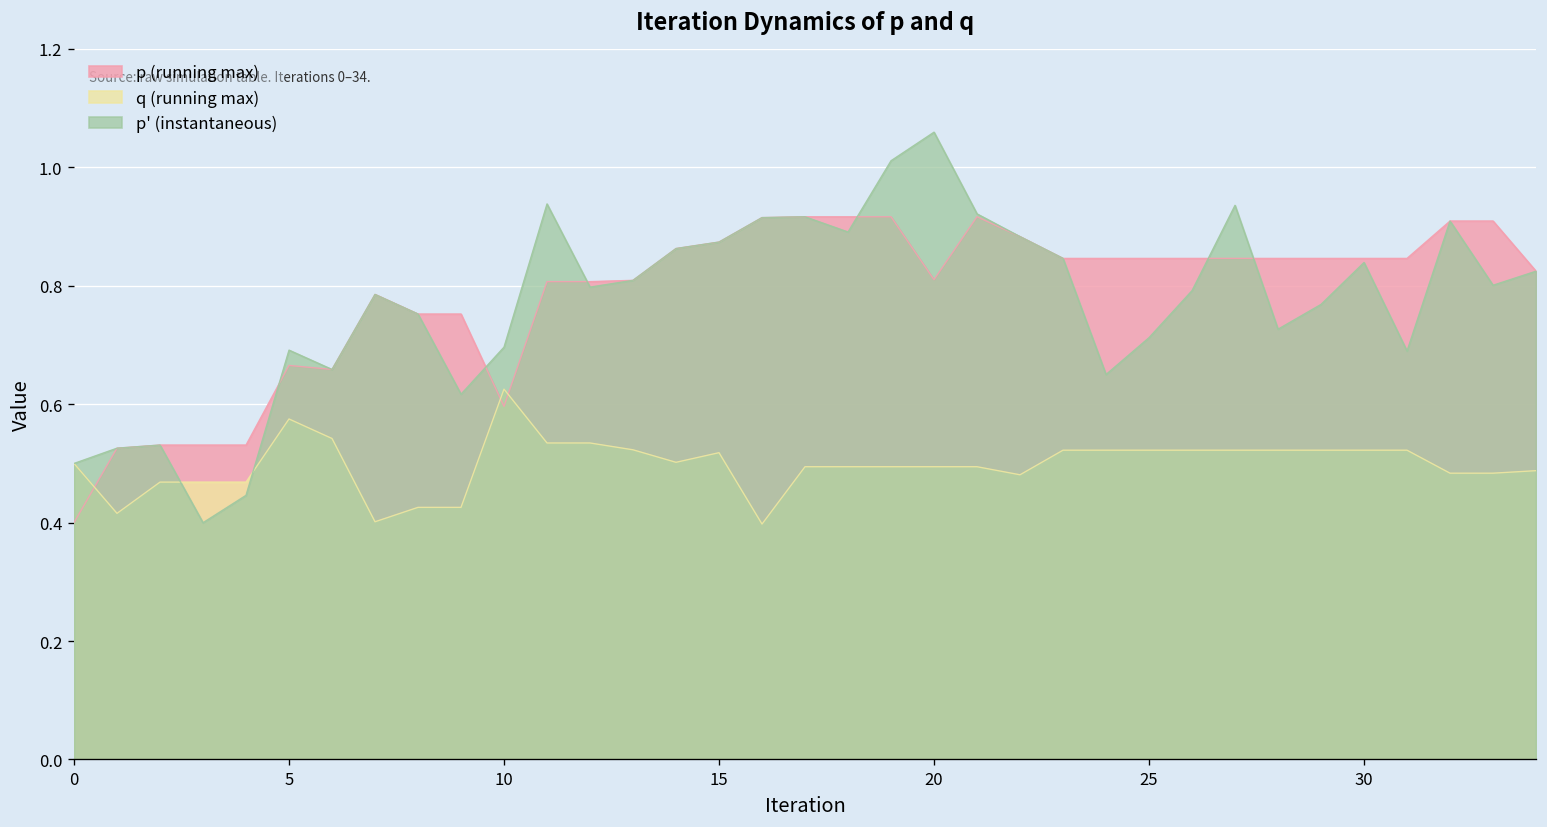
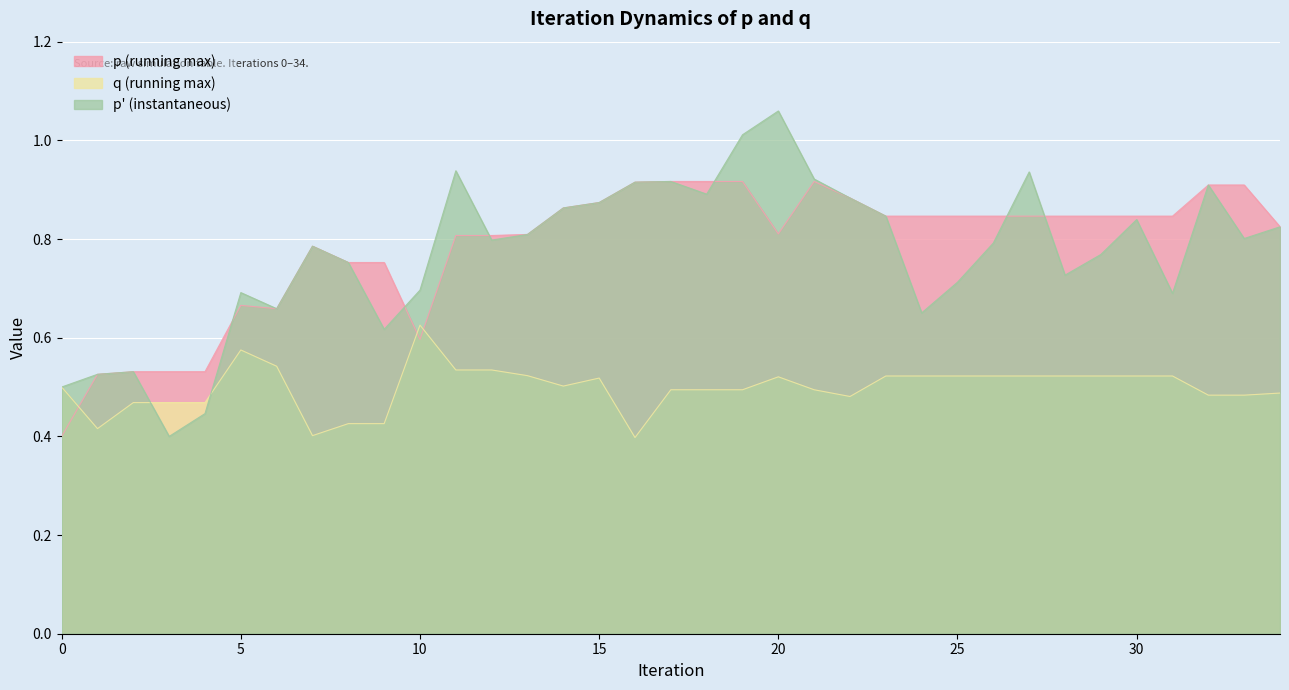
q (running max), 20: 0.49 -> 0.52
